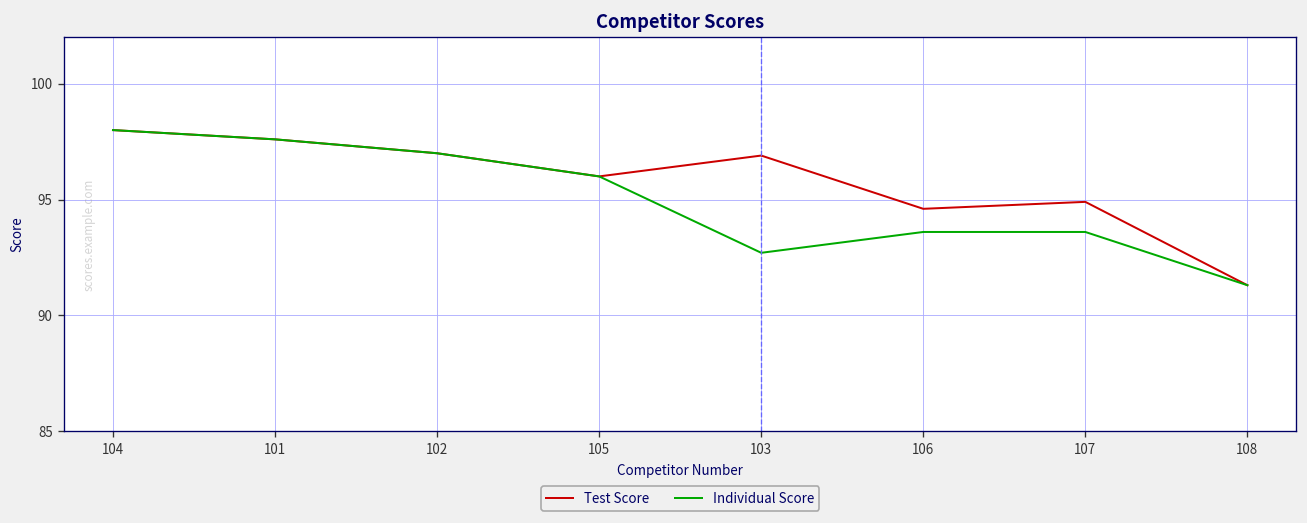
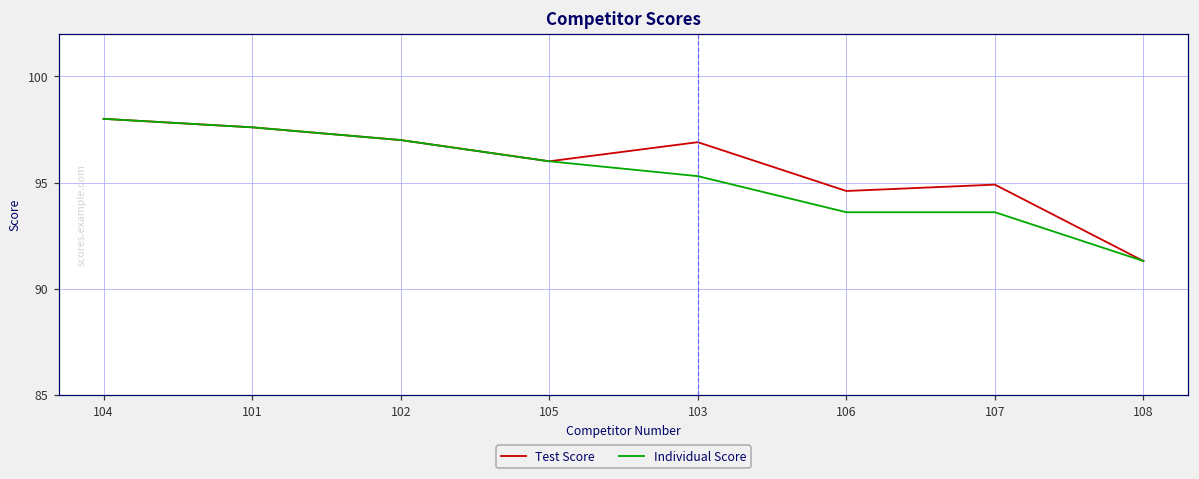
Individual Score, 103: 92.7 -> 95.3
